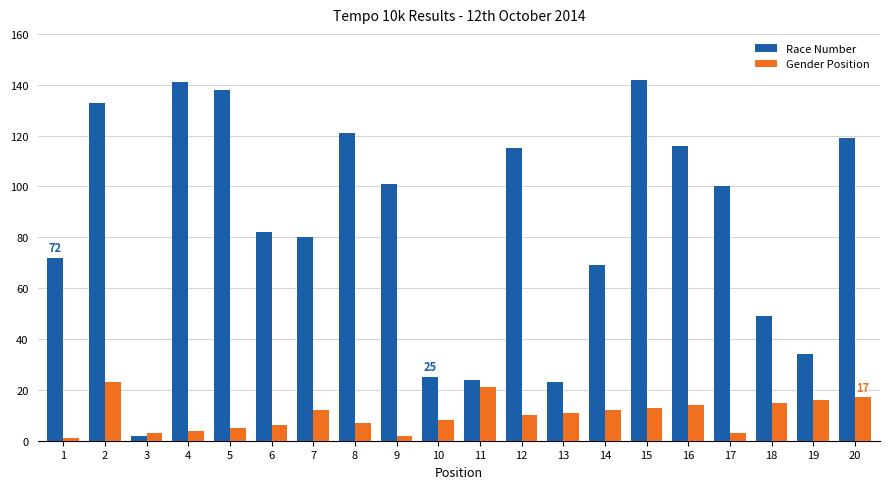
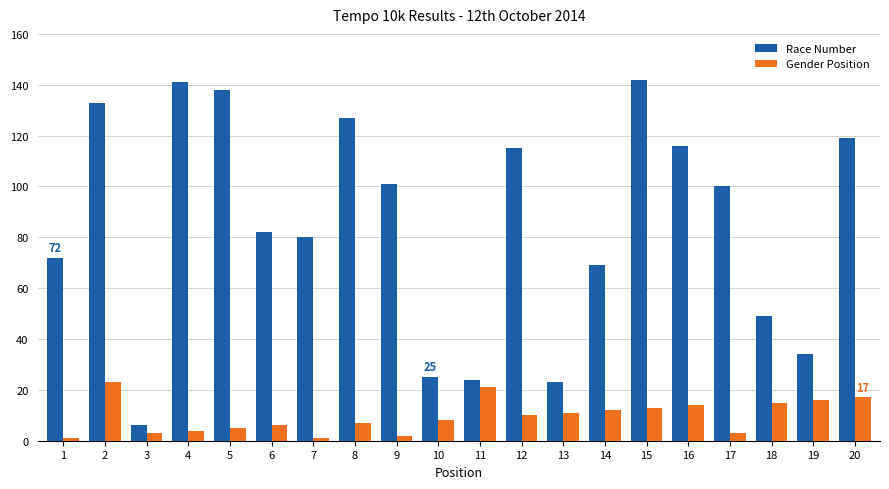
Race Number, 3: 2 -> 6
Gender Position, 7: 12 -> 1
Race Number, 8: 121 -> 127
